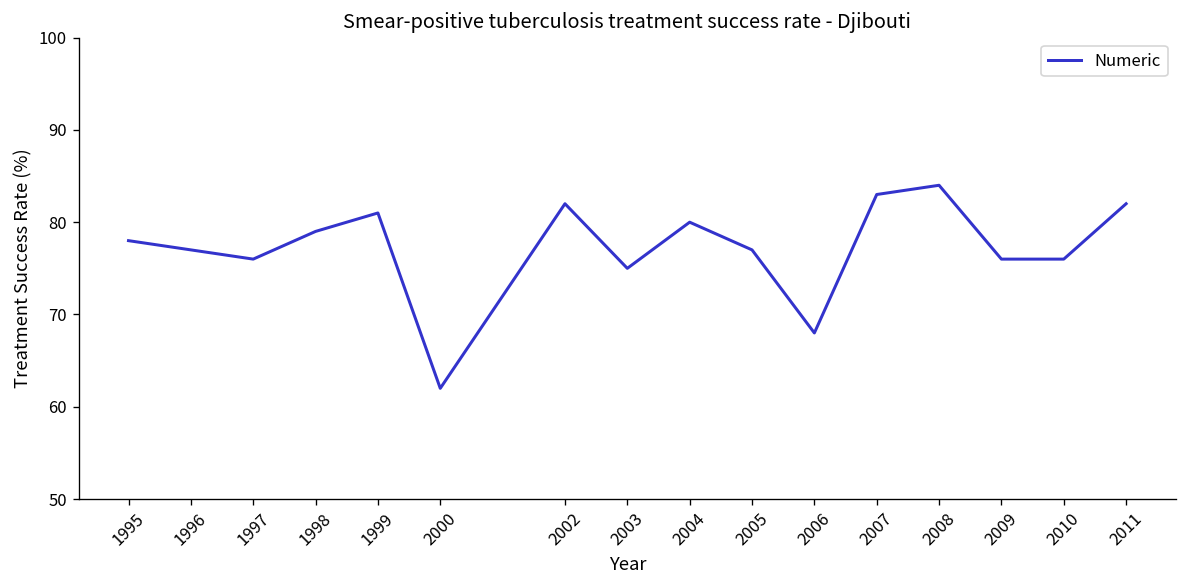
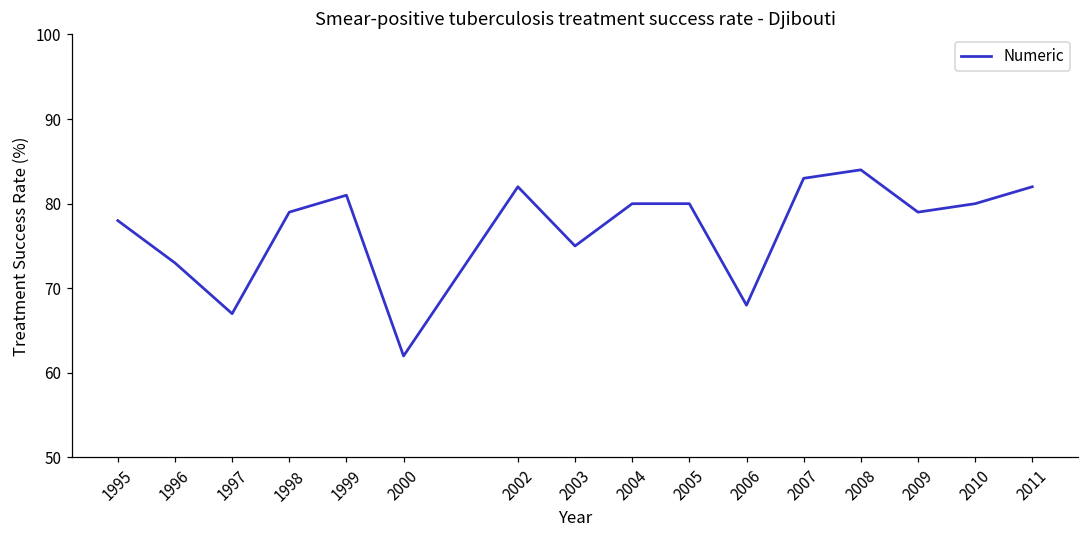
1996: 77 -> 73
1997: 76 -> 67
2005: 77 -> 80
2009: 76 -> 79
2010: 76 -> 80
